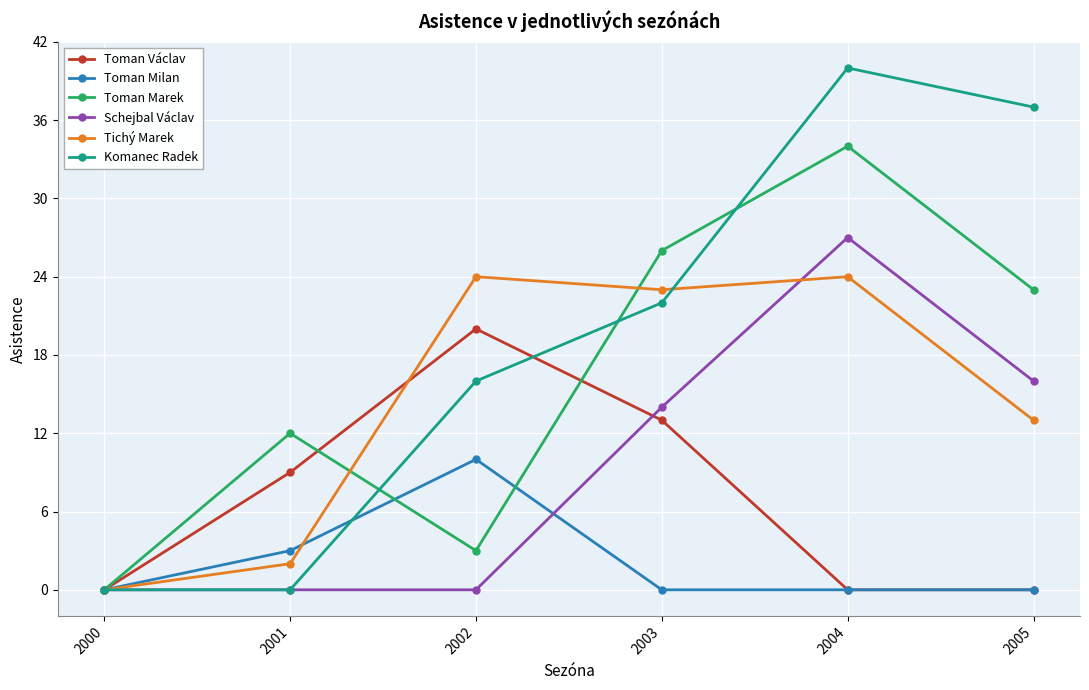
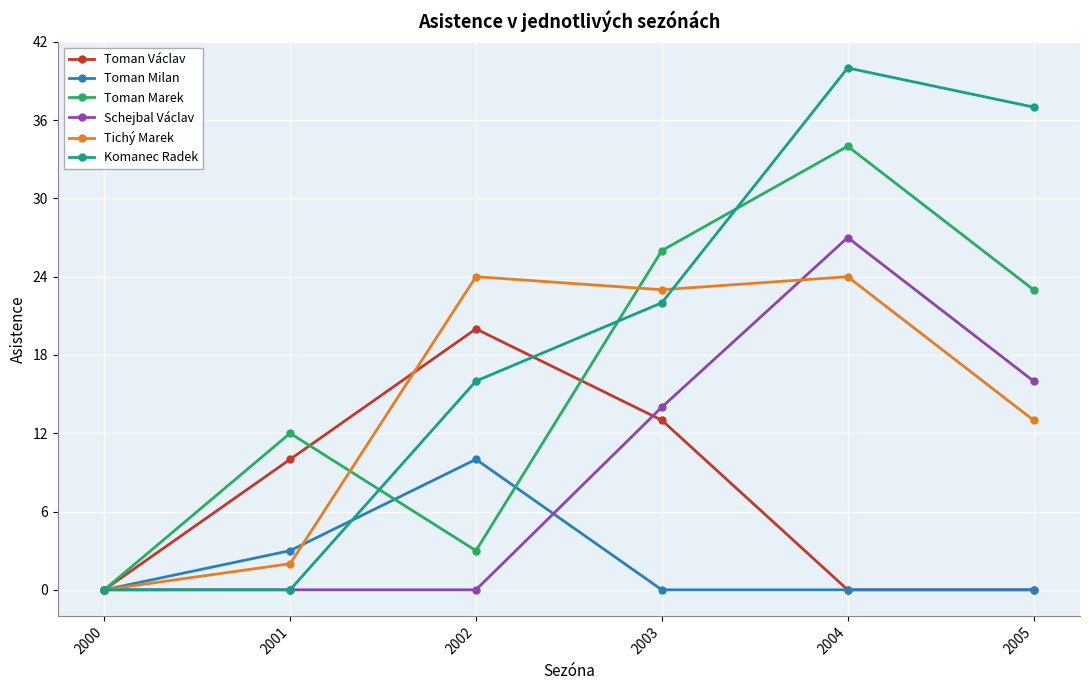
Toman Václav, 2001: 9 -> 10
